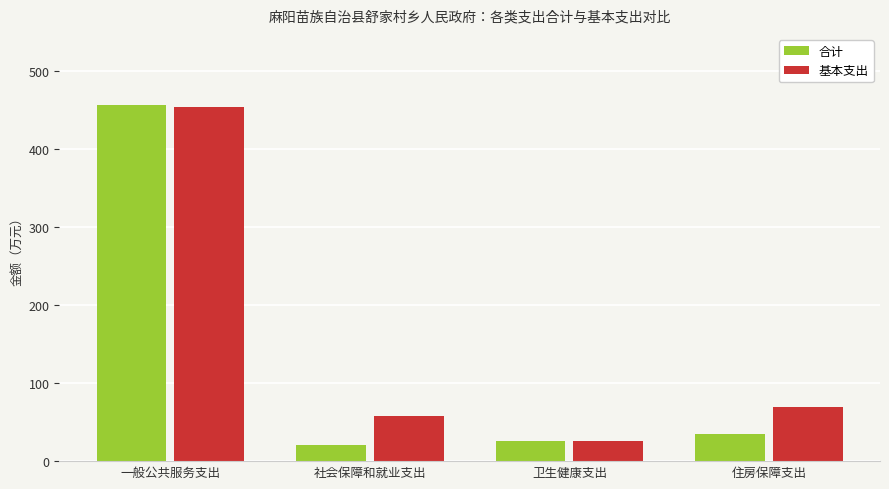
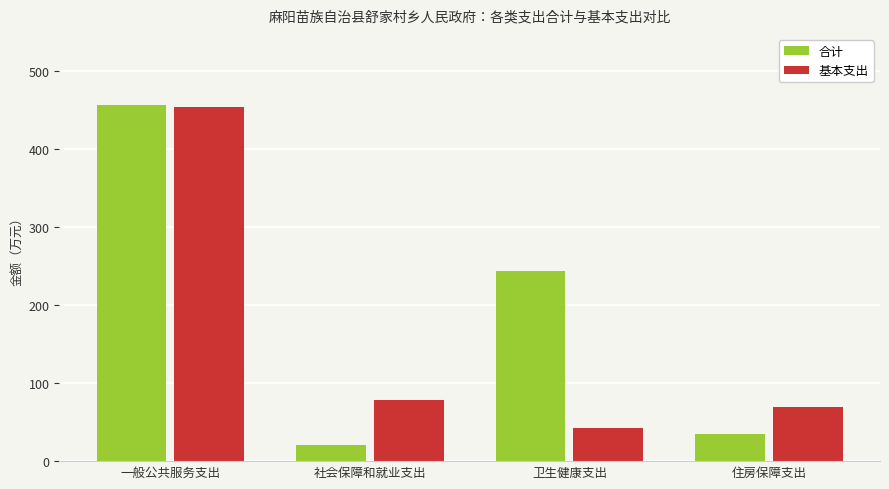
基本支出, 社会保障和就业支出: 60 -> 80
合计, 卫生健康支出: 30 -> 240
基本支出, 卫生健康支出: 30 -> 40
